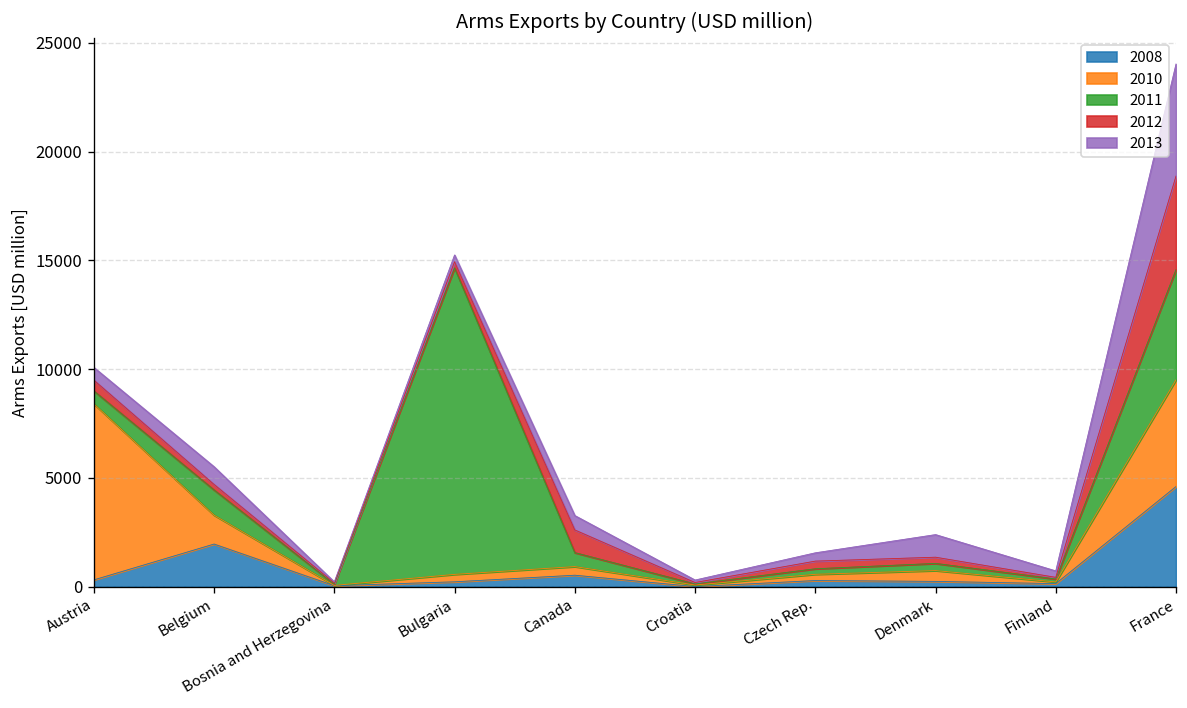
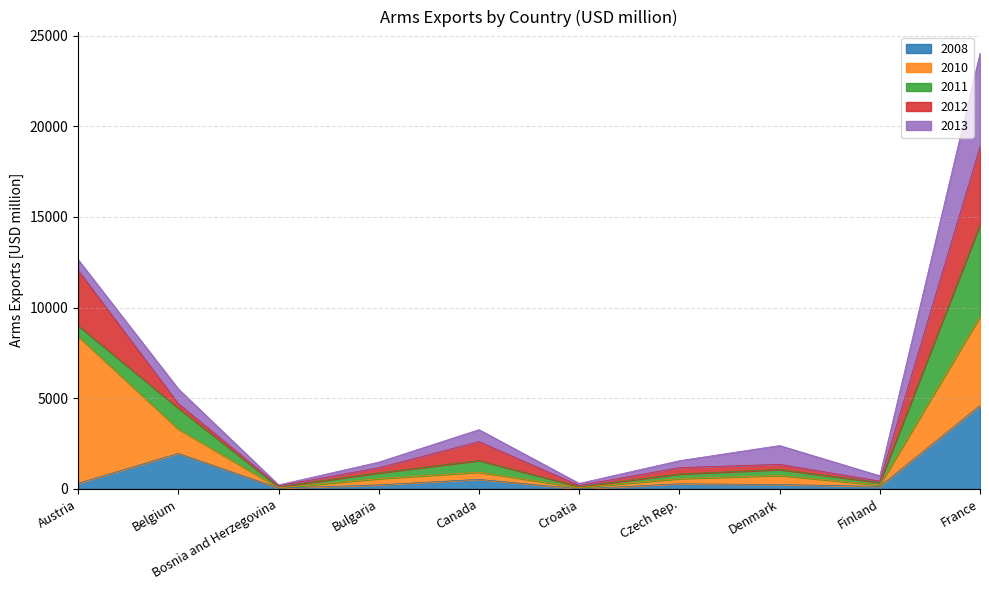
2012, Austria: 500 -> 3100
2011, Bulgaria: 14100 -> 300
